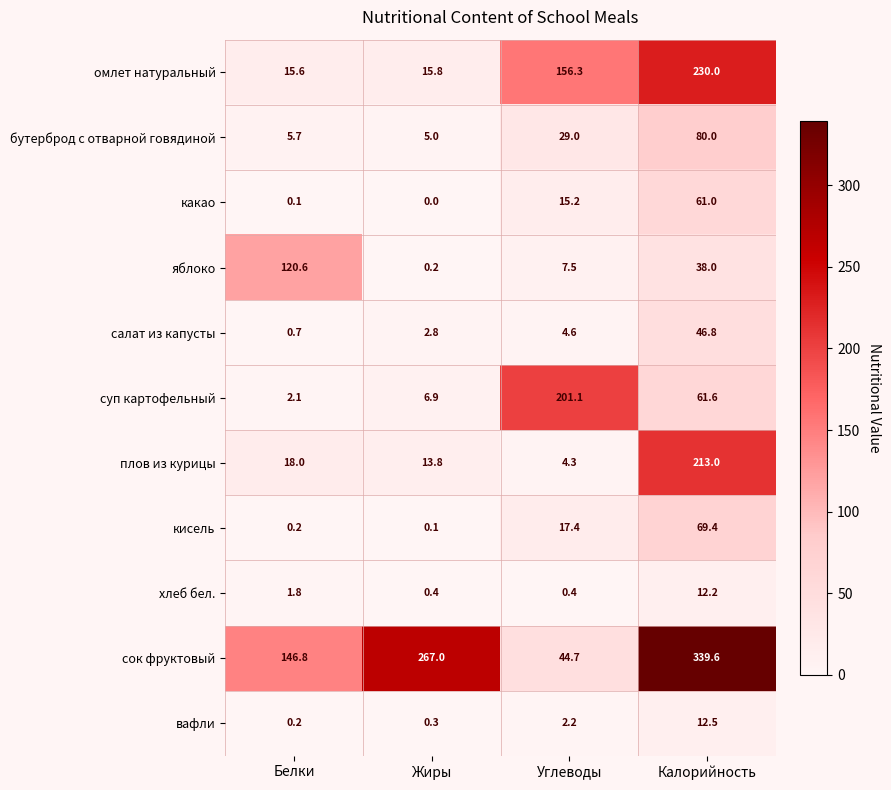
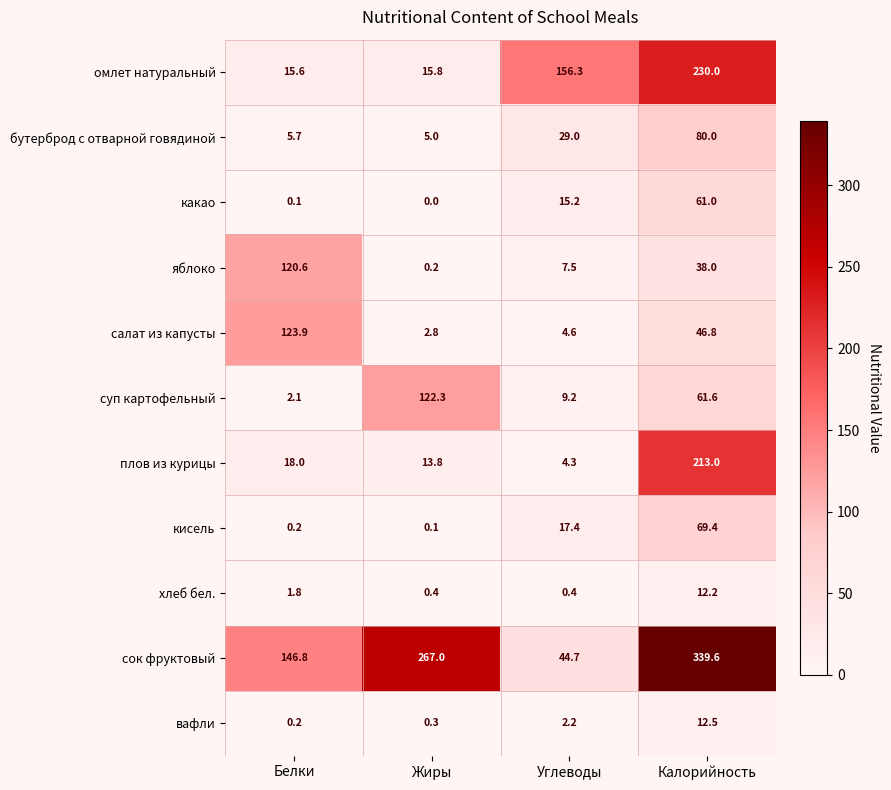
салат из капусты, Белки: 0.7 -> 123.9
суп картофельный, Жиры: 6.9 -> 122.3
суп картофельный, Углеводы: 201.1 -> 9.2
